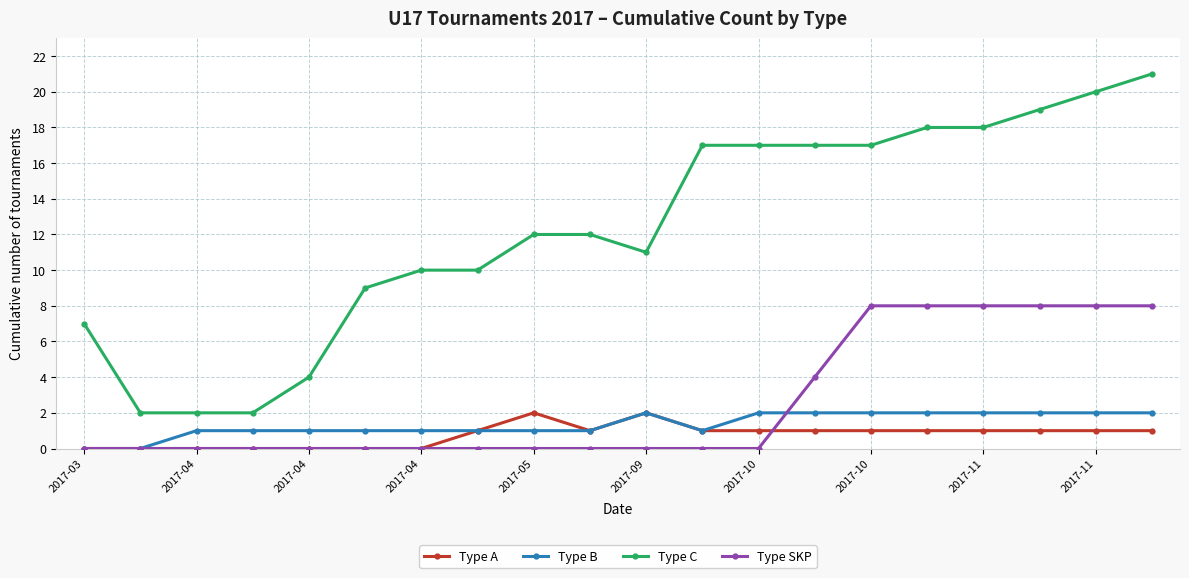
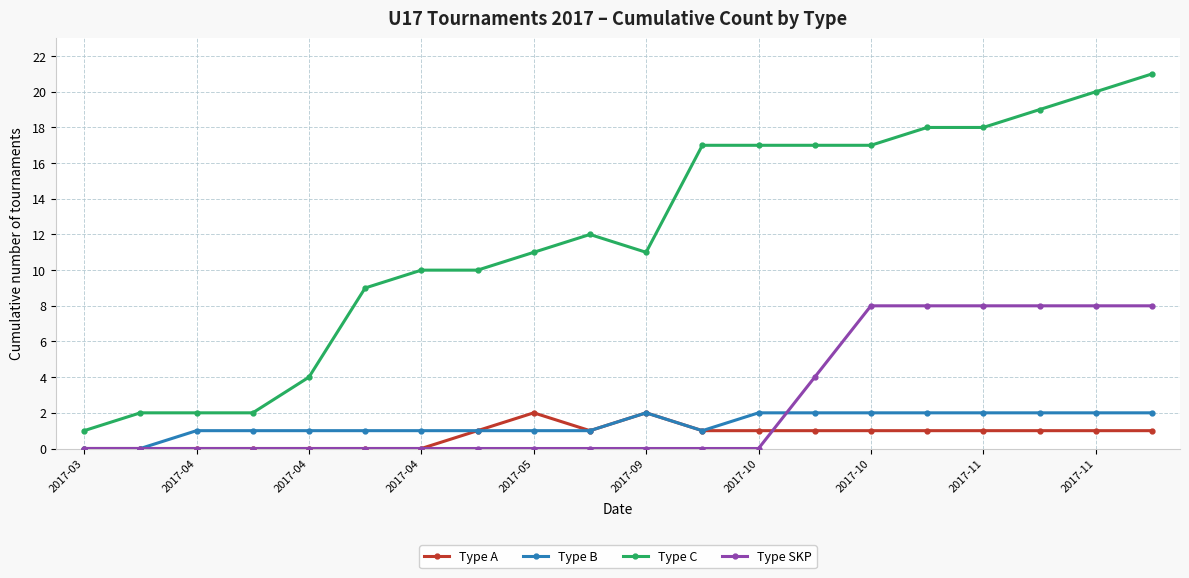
Type C, 2017-03: 7 -> 1
Type C, 2017-05: 12 -> 11
